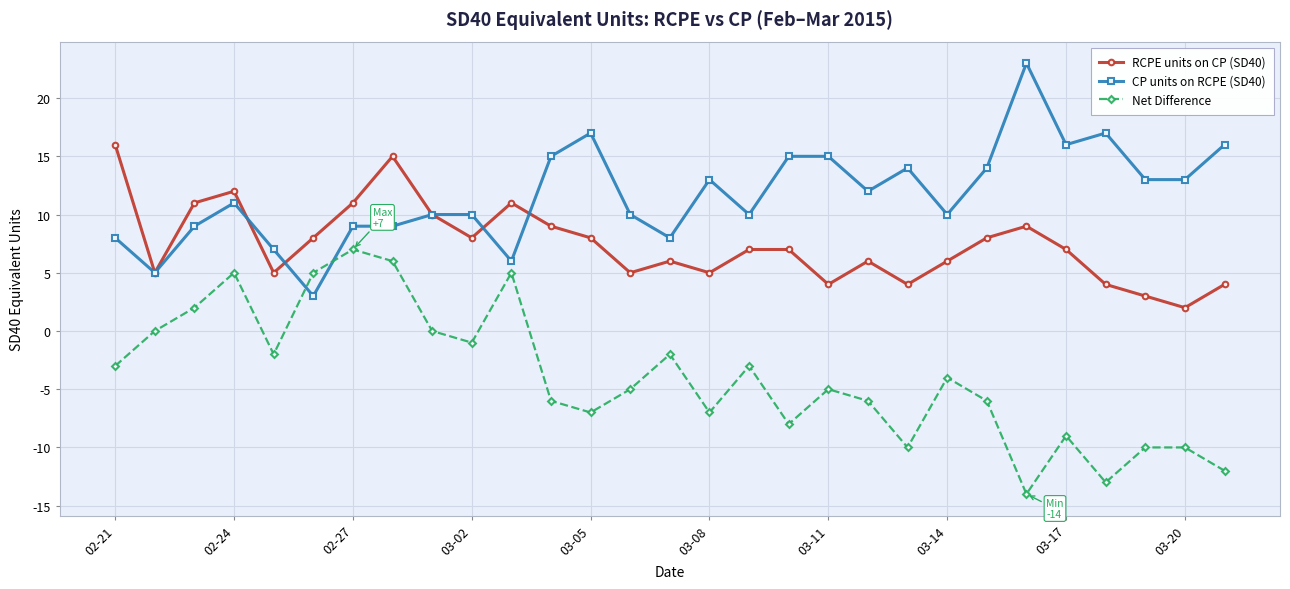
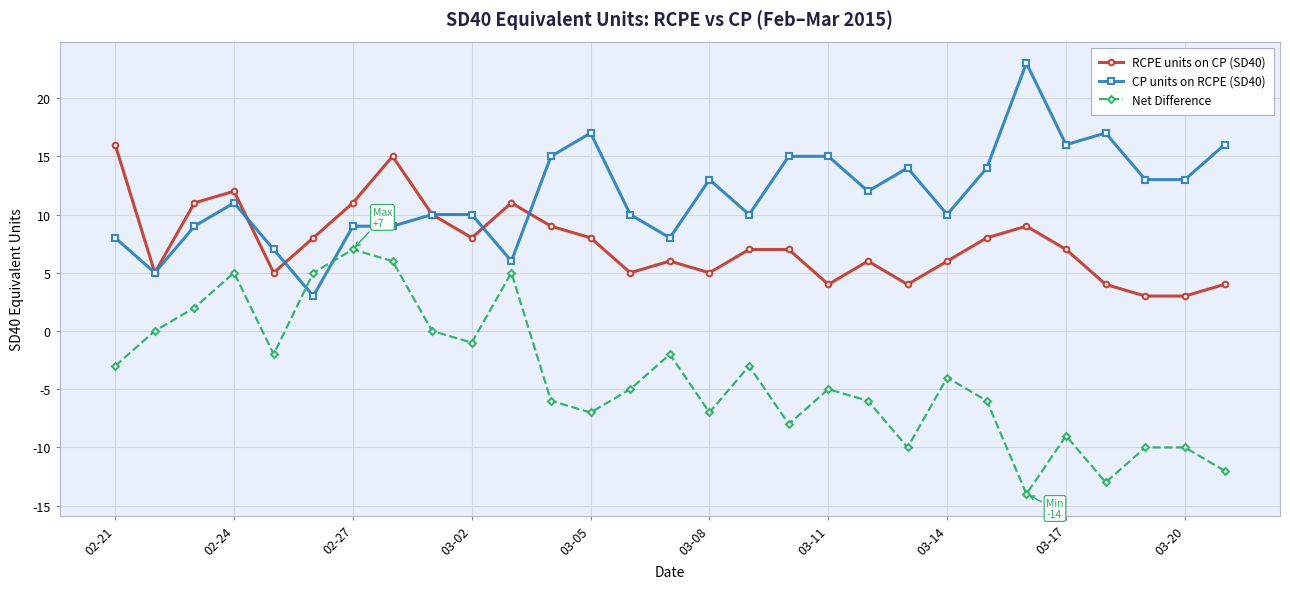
RCPE units on CP (SD40), 03-20: 2 -> 3
